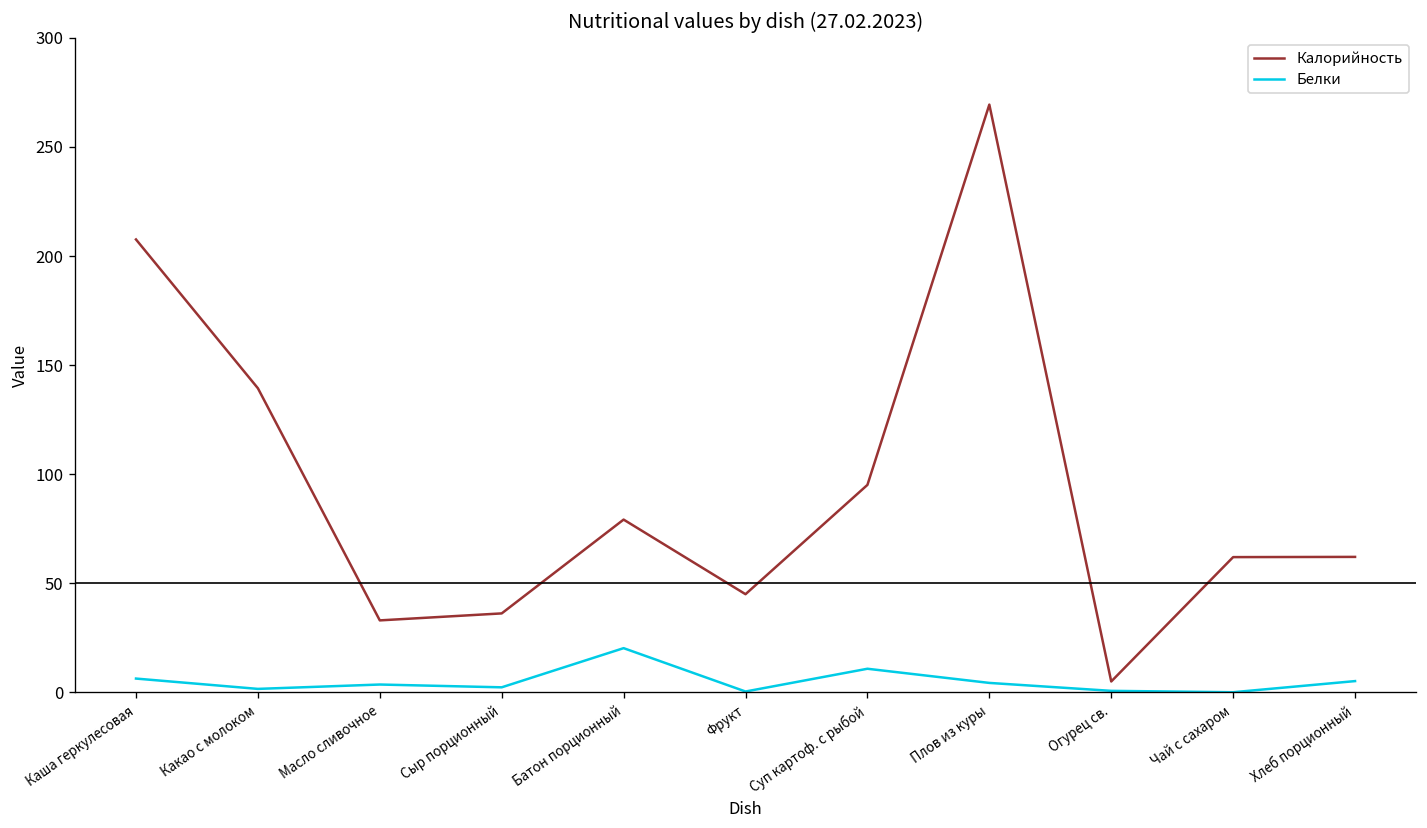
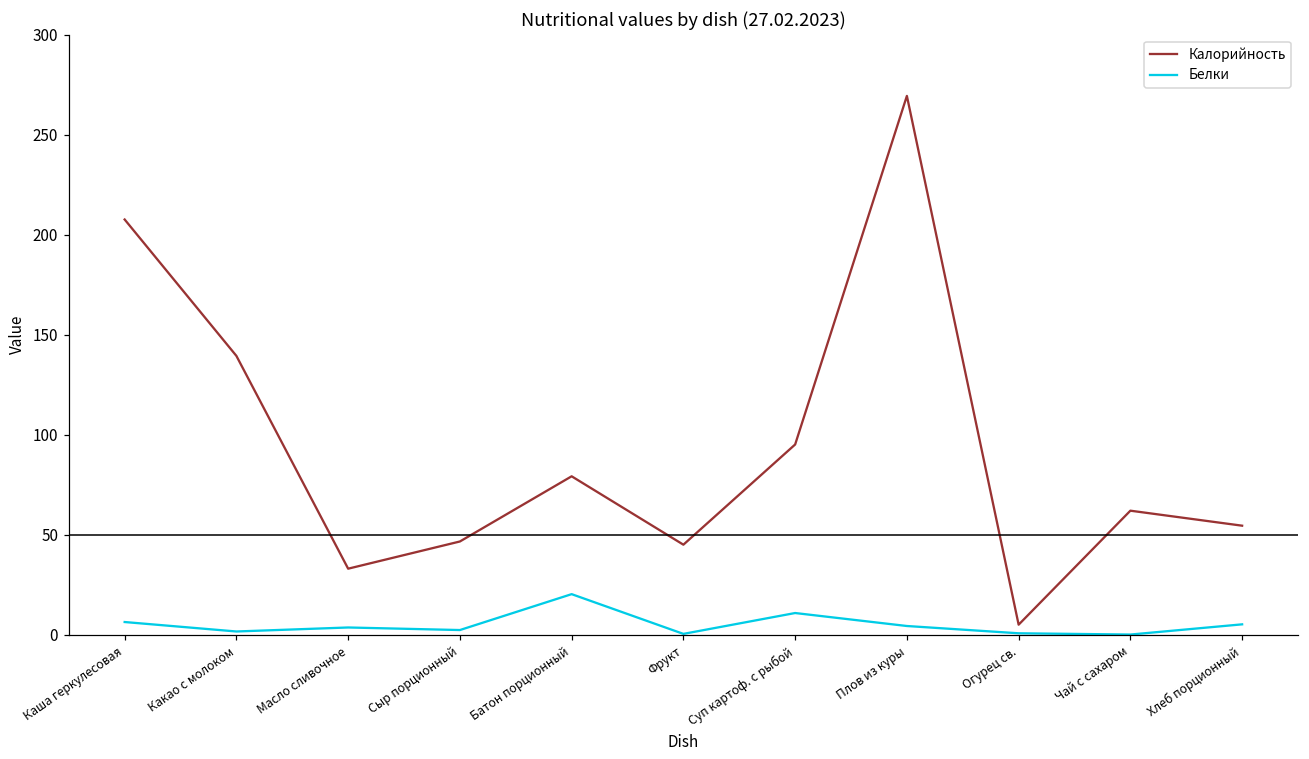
Калорийность, Сыр порционный: 36 -> 47
Калорийность, Хлеб порционный: 62 -> 55
